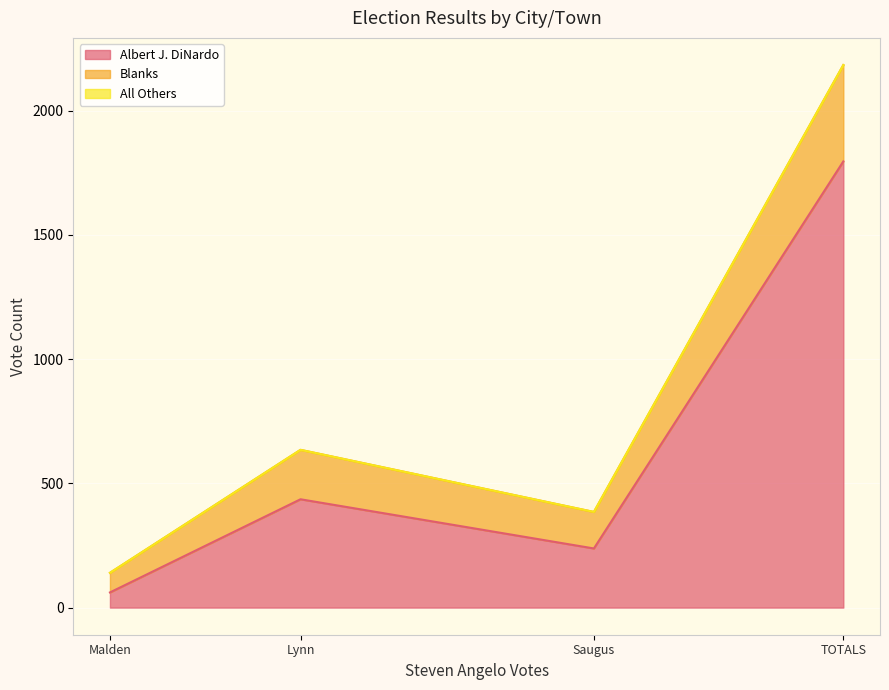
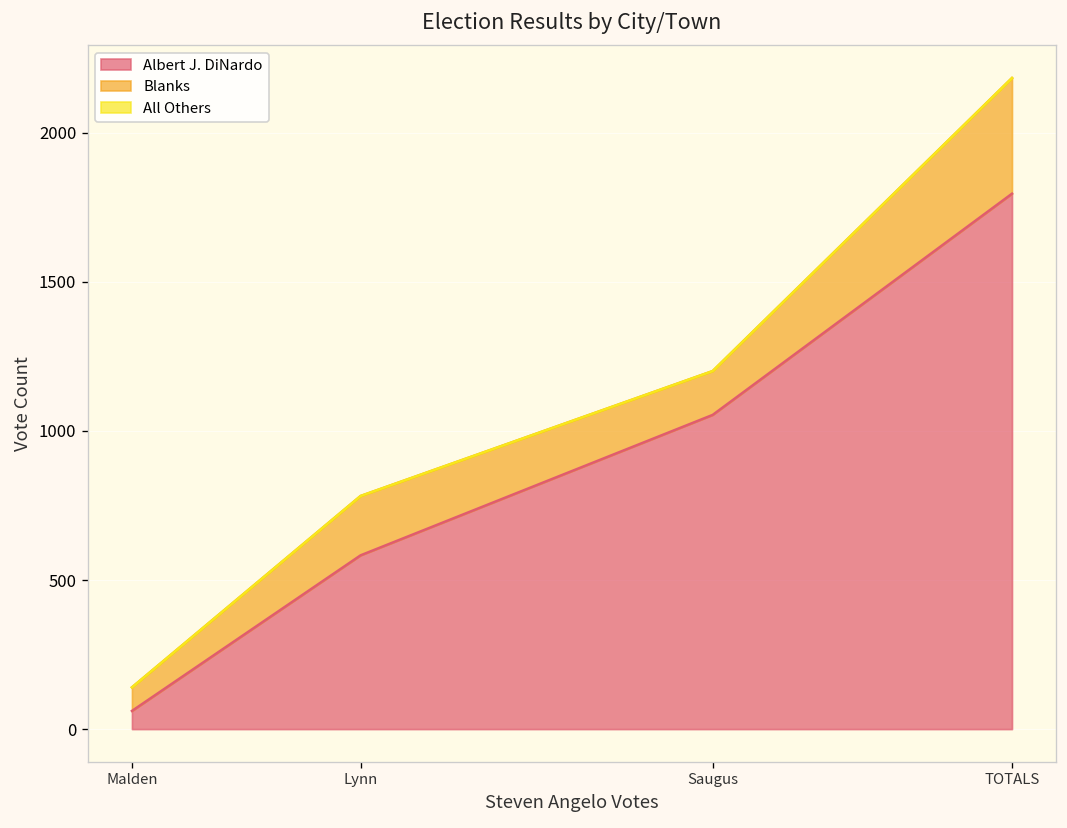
Albert J. DiNardo, Lynn: 440 -> 580
Albert J. DiNardo, Saugus: 240 -> 1050
